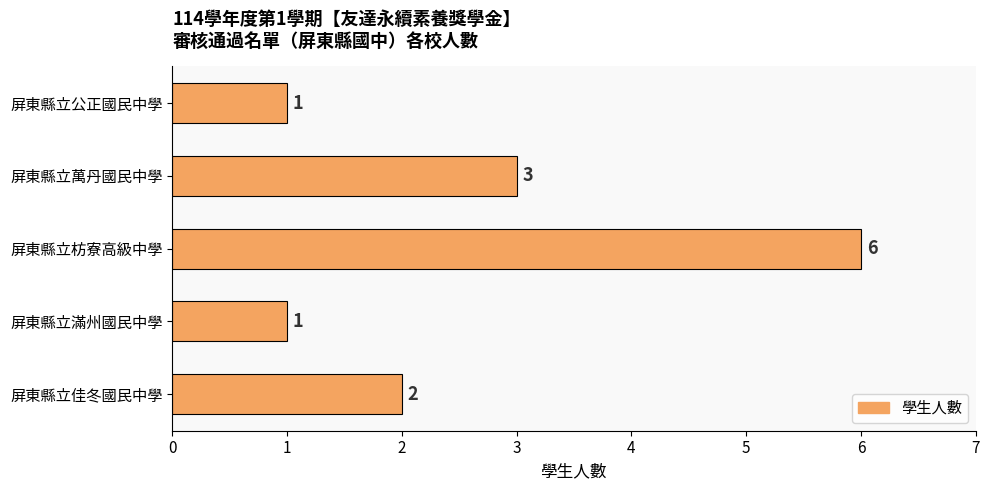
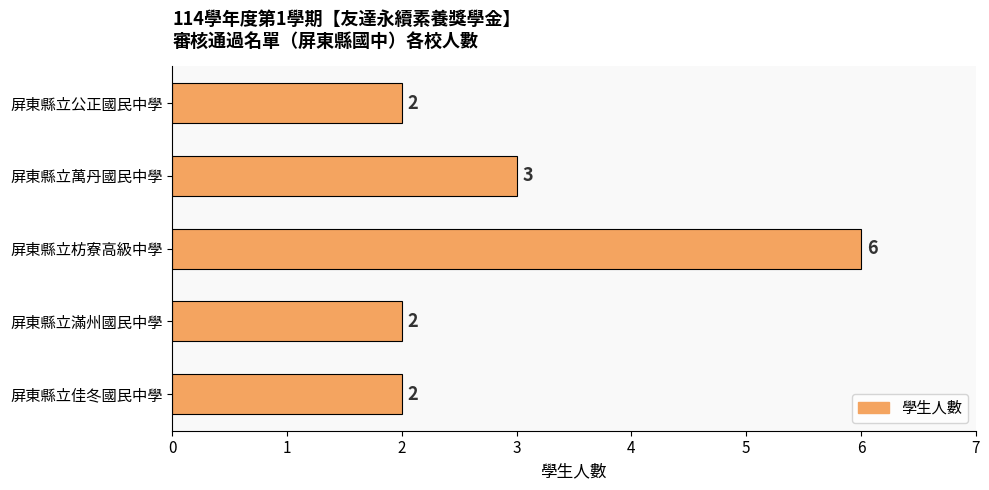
屏東縣立公正國民中學: 1 -> 2
屏東縣立滿州國民中學: 1 -> 2
